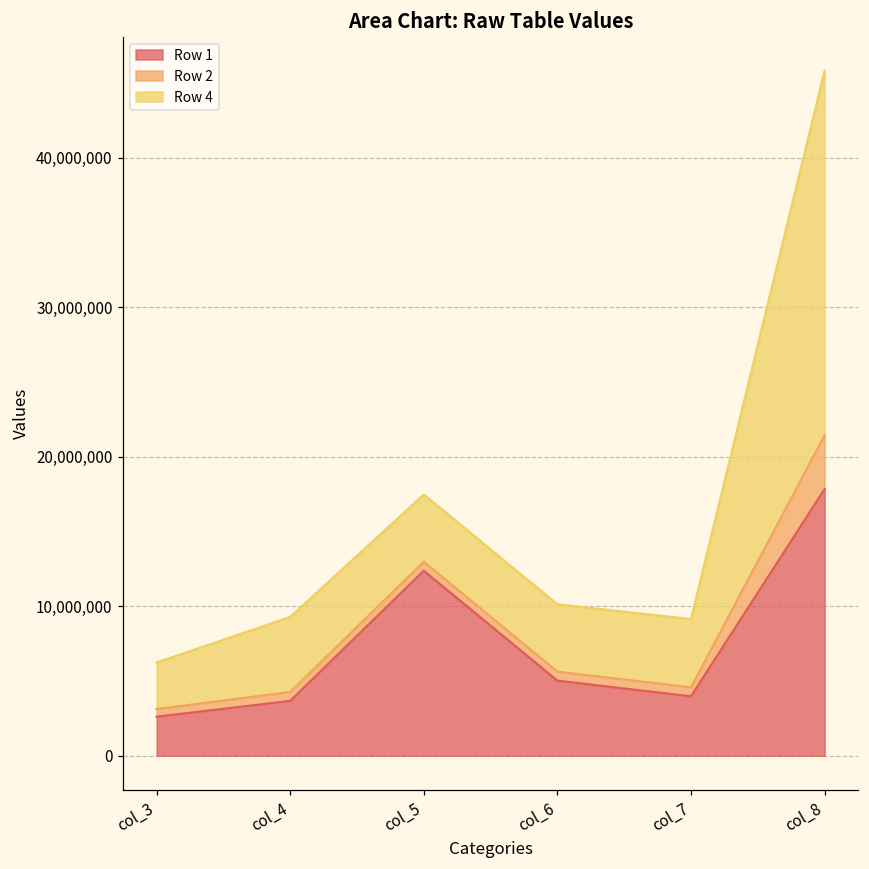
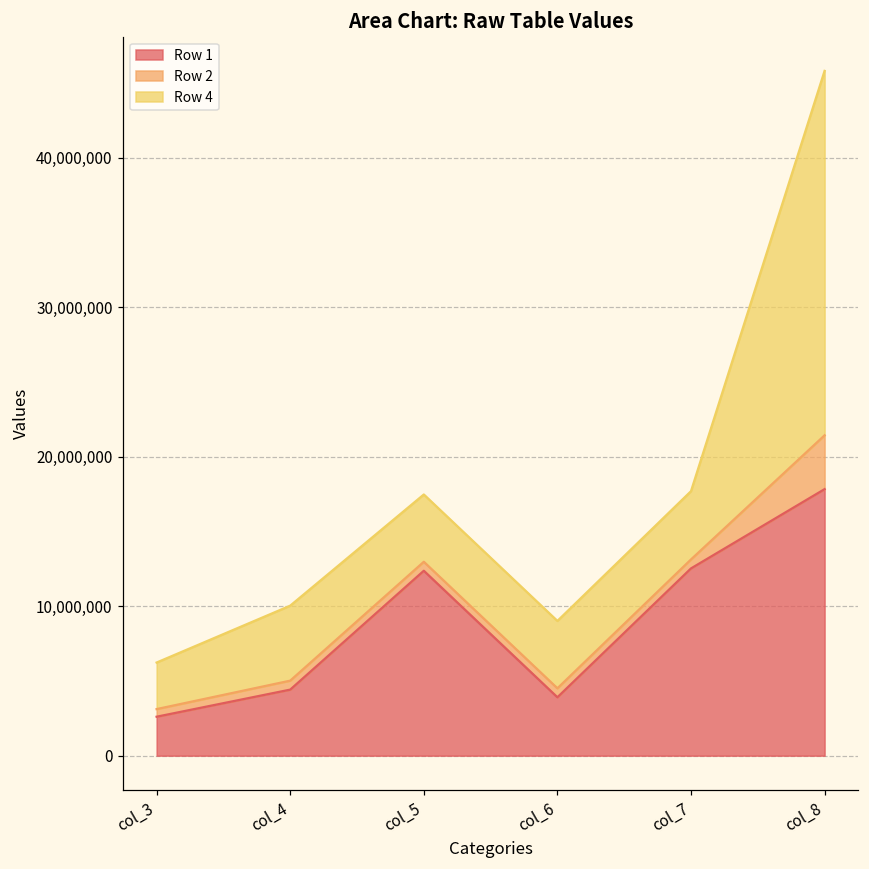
Row 1, col_4: 3,700,000 -> 4,400,000
Row 1, col_6: 5,000,000 -> 3,900,000
Row 1, col_7: 4,000,000 -> 12,500,000
